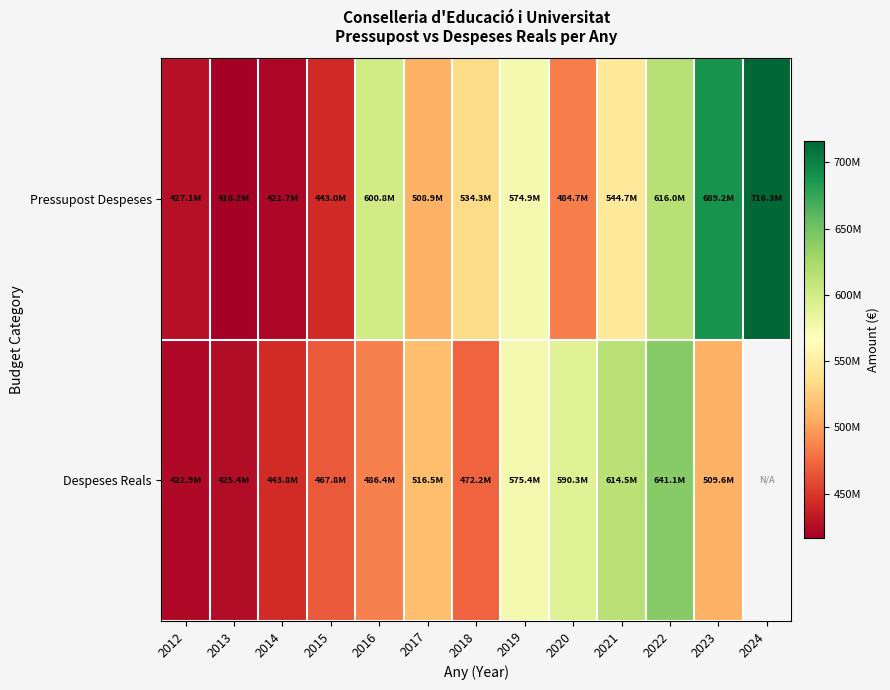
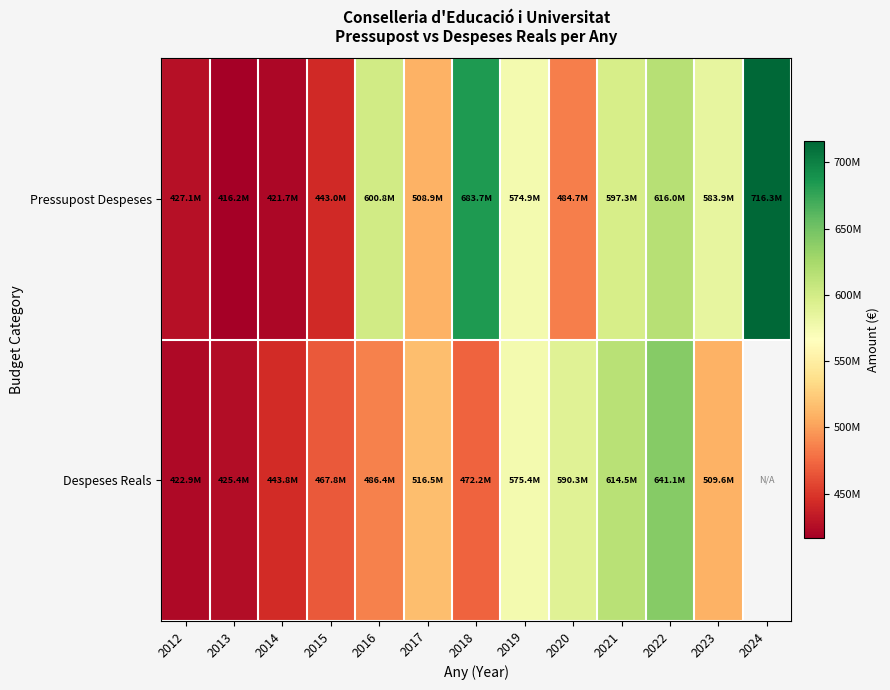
Pressupost Despeses, 2018: 534.3M -> 683.7M
Pressupost Despeses, 2021: 544.7M -> 597.3M
Pressupost Despeses, 2023: 689.2M -> 583.9M
